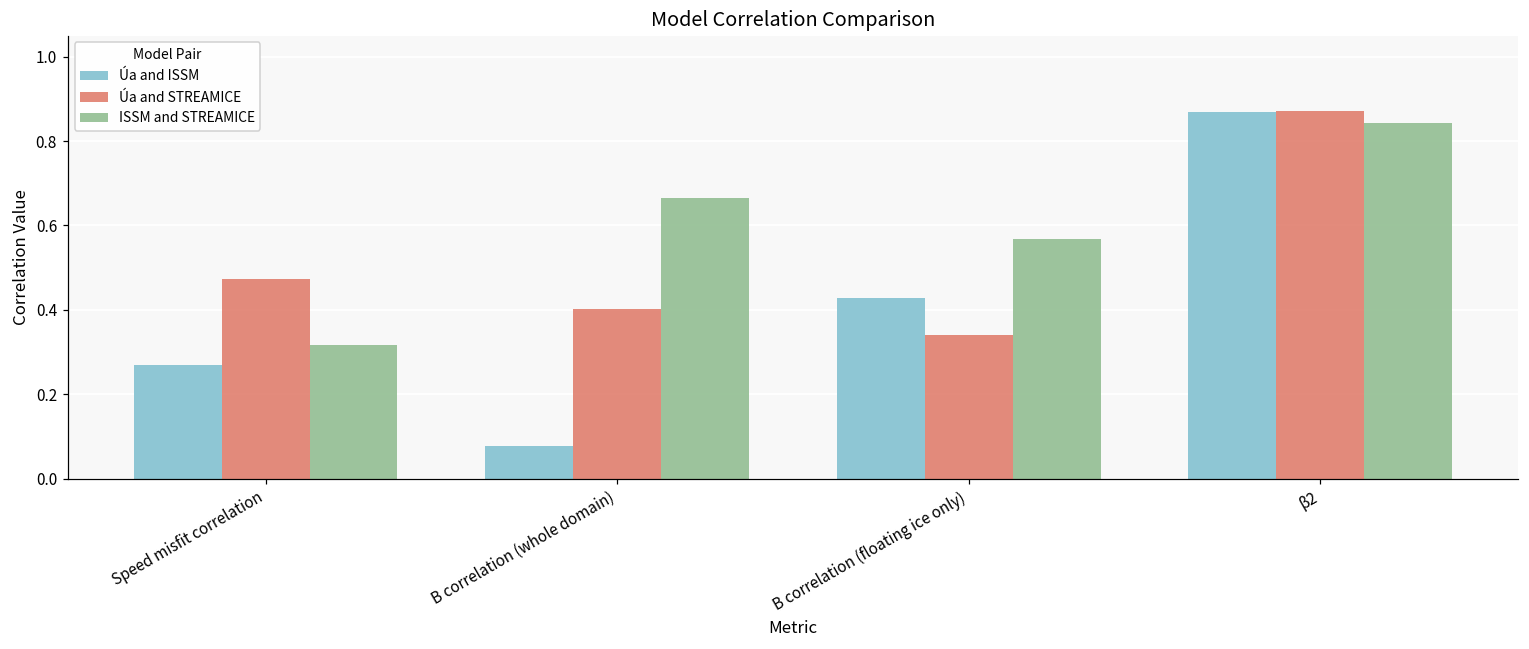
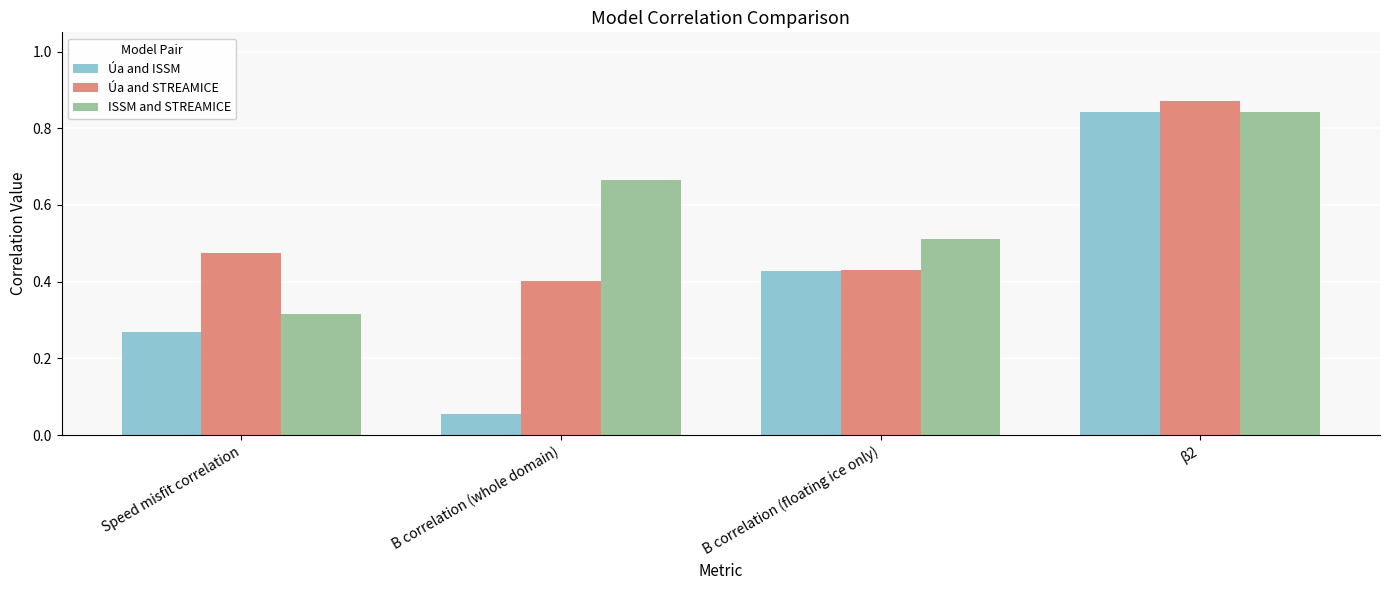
Úa and ISSM, B correlation (whole domain): 0.08 -> 0.05
Úa and STREAMICE, B correlation (floating ice only): 0.34 -> 0.43
ISSM and STREAMICE, B correlation (floating ice only): 0.57 -> 0.51
Úa and ISSM, β2: 0.87 -> 0.84
